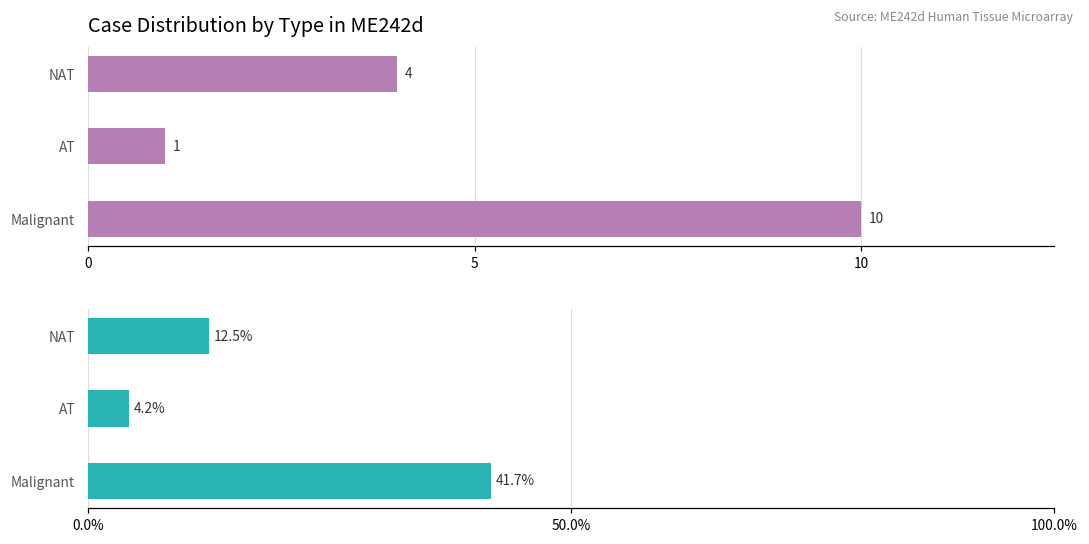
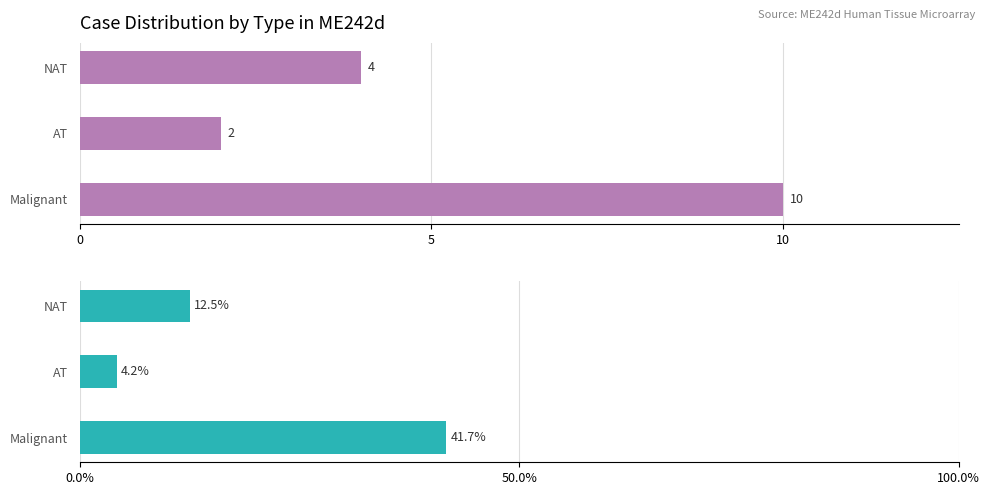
Case Distribution by Type in ME242d, AT: 1 -> 2
